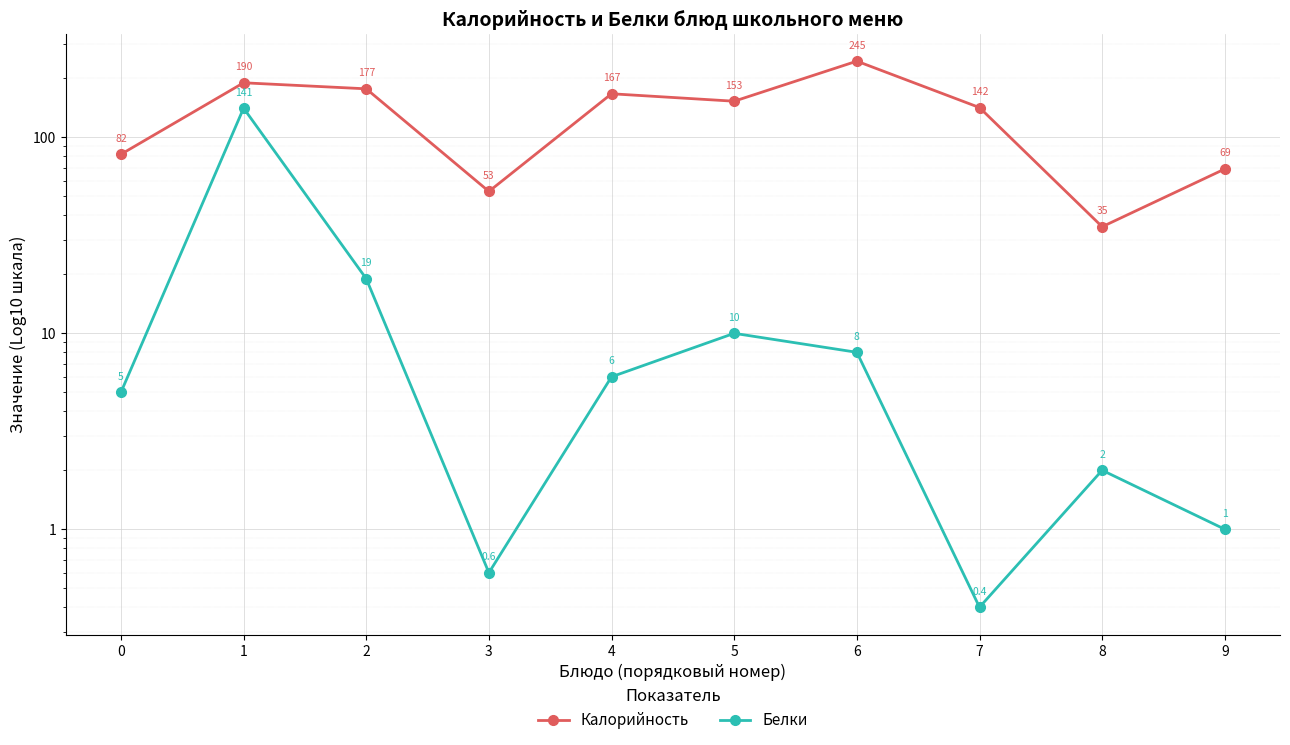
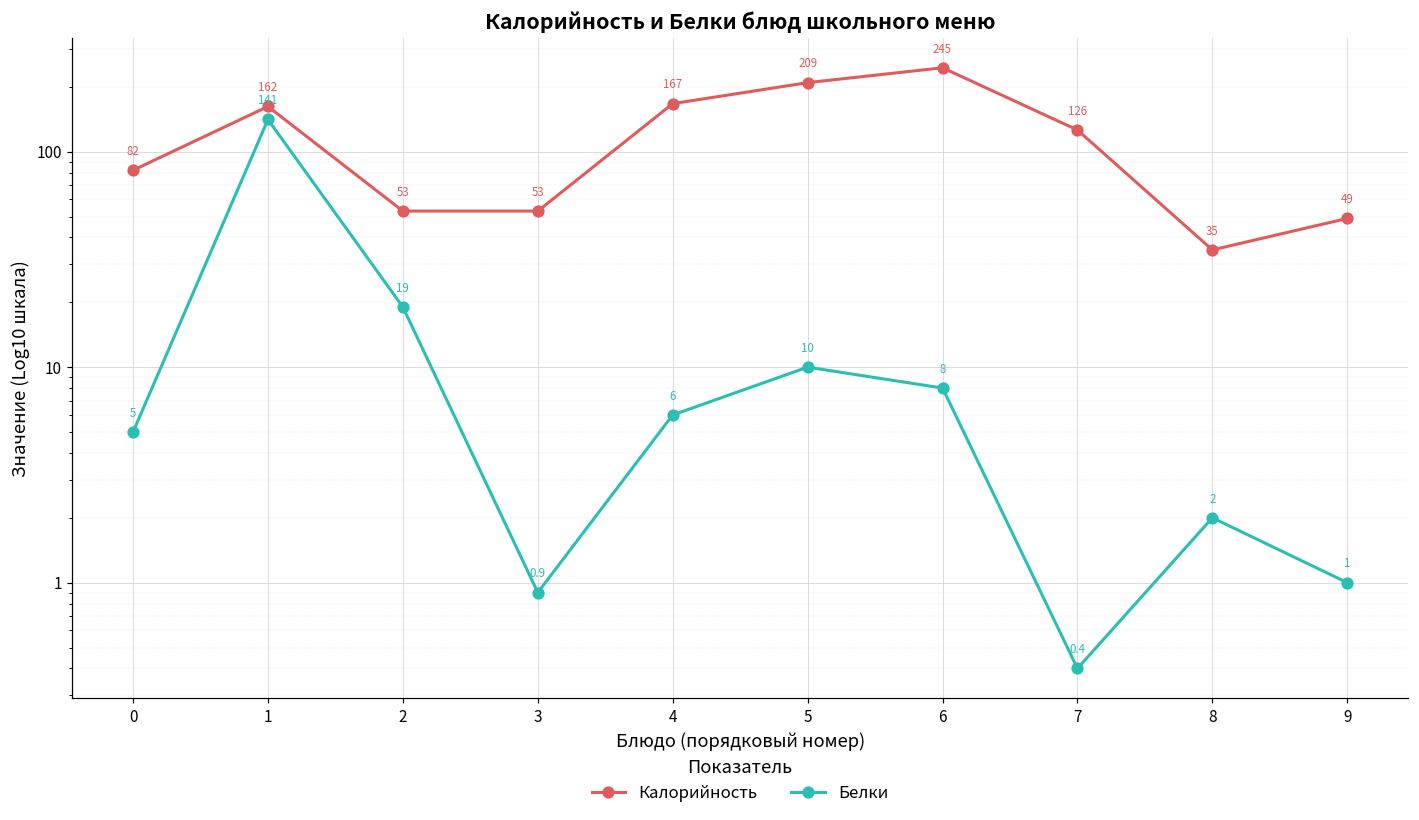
Калорийность, 1: 190 -> 162
Калорийность, 2: 177 -> 53
Белки, 3: 0.6 -> 0.9
Калорийность, 5: 153 -> 209
Калорийность, 7: 142 -> 126
Калорийность, 9: 69 -> 49
